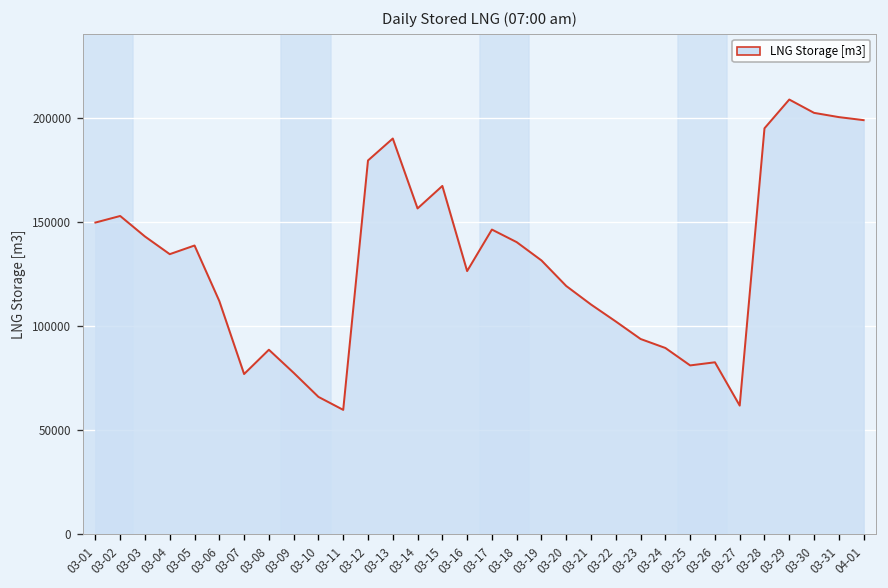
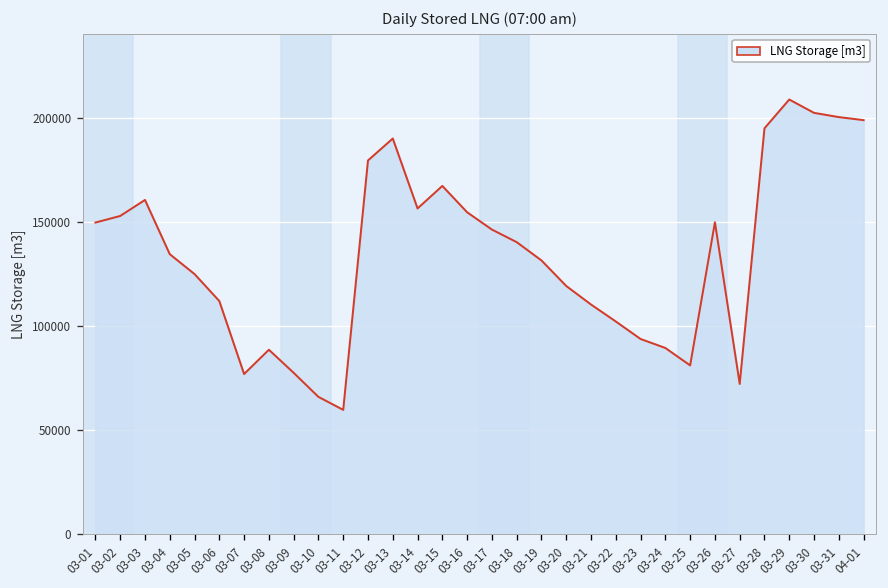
03-03: 143000 -> 161000
03-05: 139000 -> 125000
03-16: 126000 -> 155000
03-26: 83000 -> 150000
03-27: 62000 -> 72000
